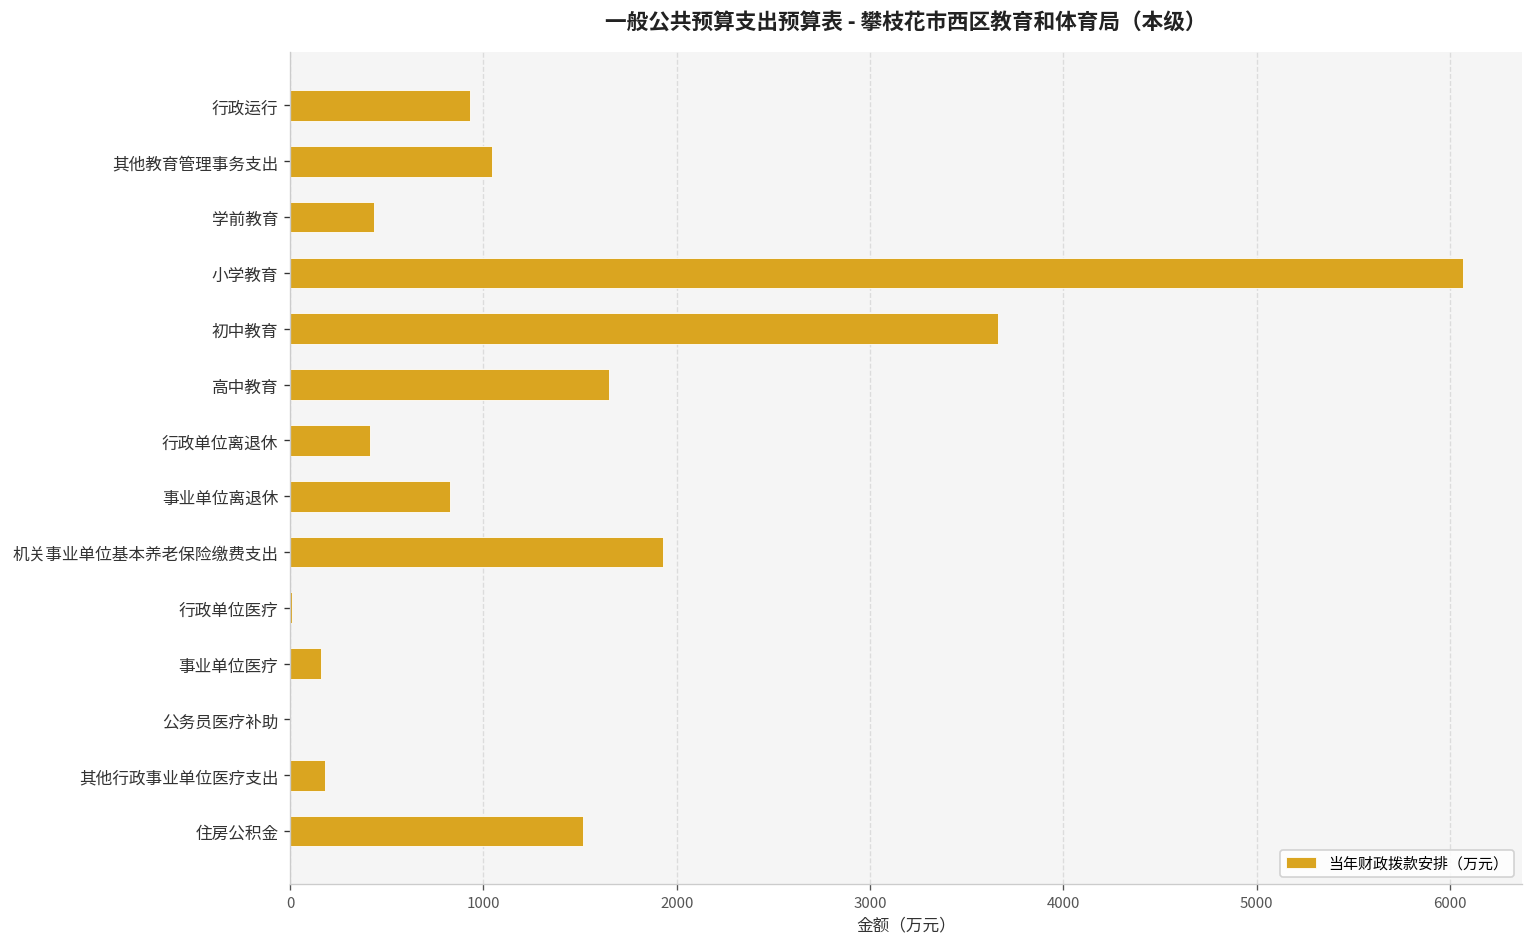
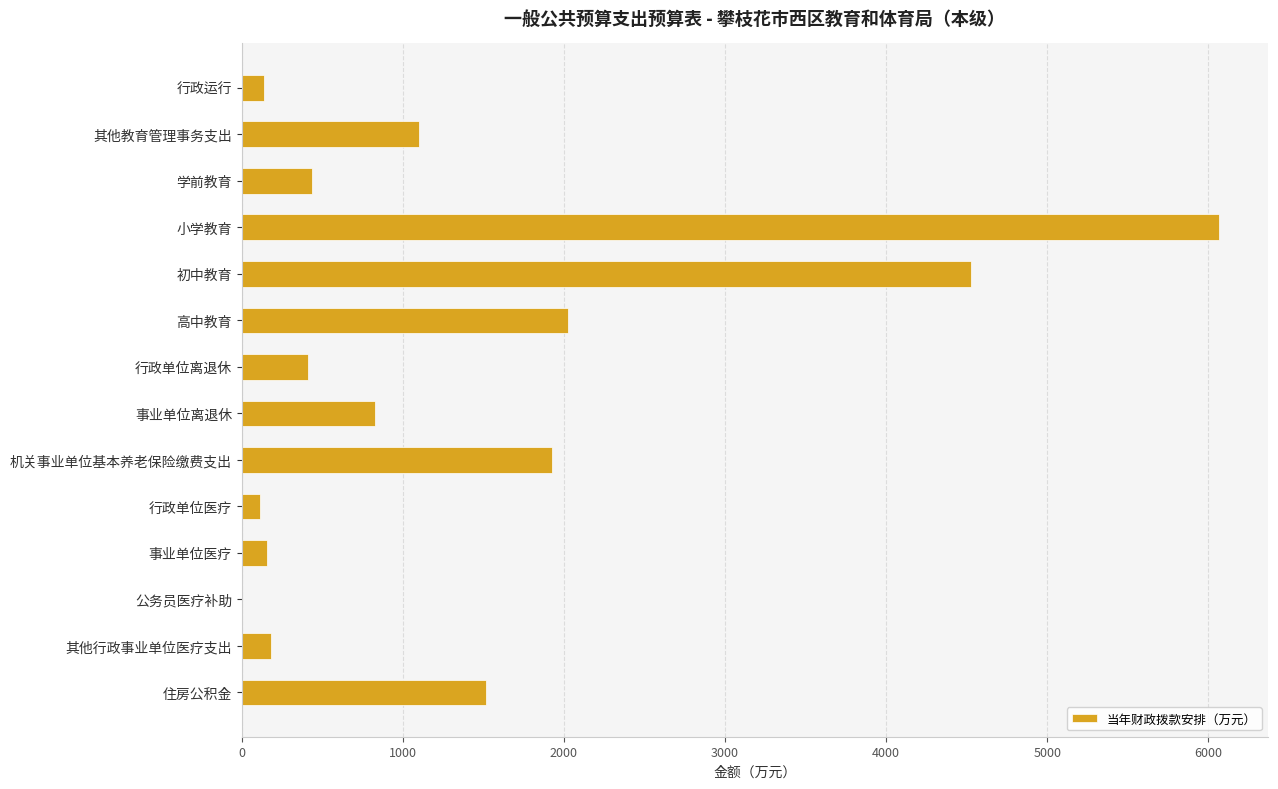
行政运行: 930 -> 140
其他教育管理事务支出: 1040 -> 1100
初中教育: 3660 -> 4530
高中教育: 1650 -> 2020
行政单位医疗: 10 -> 110
